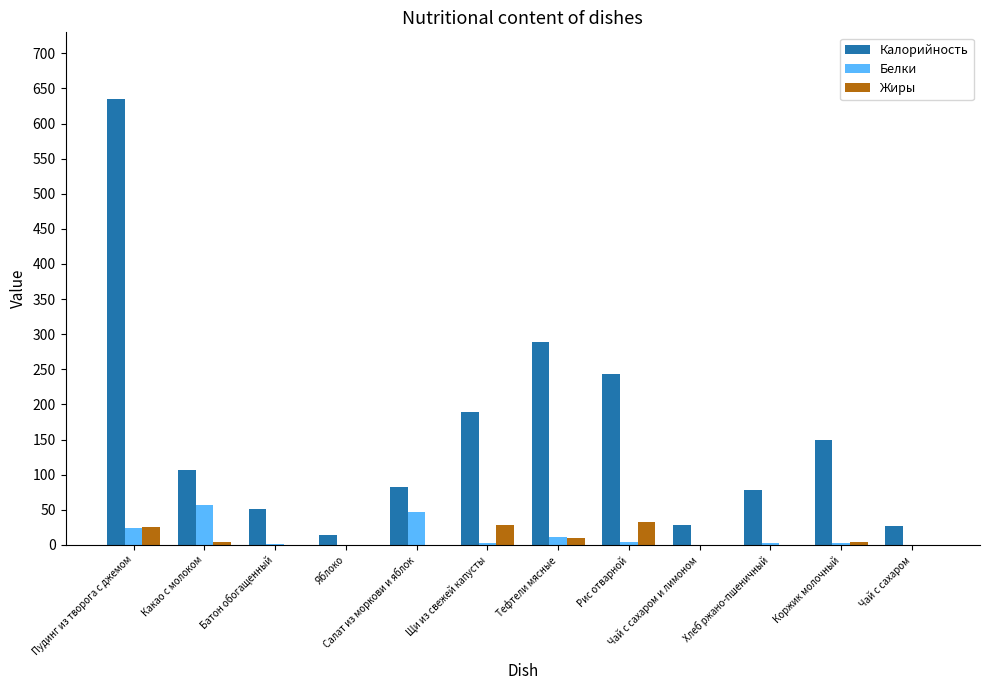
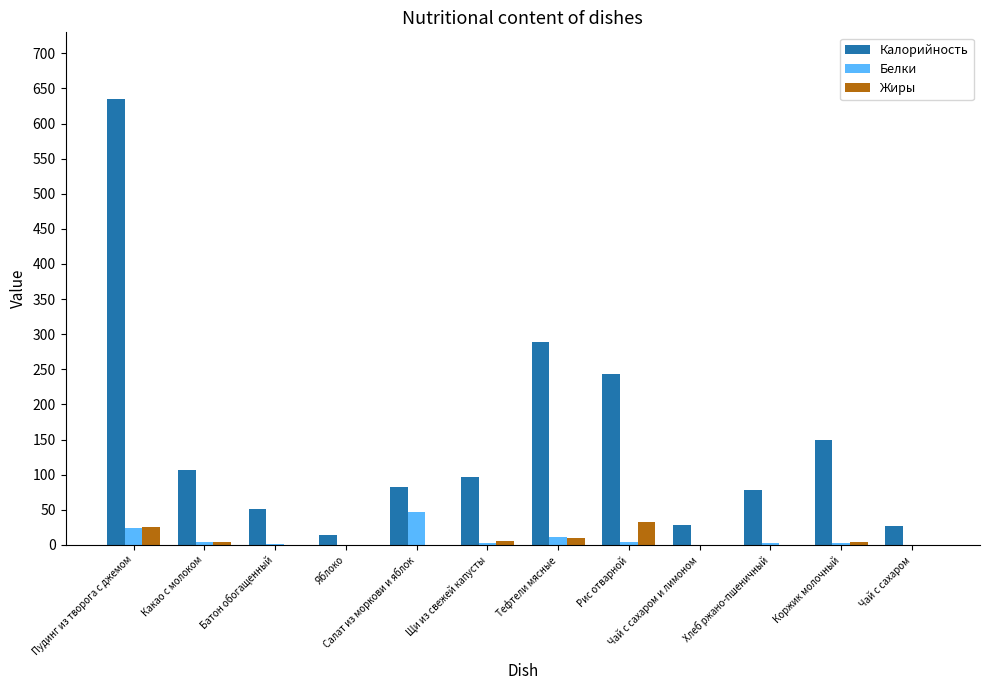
Белки, Какао с молоком: 60 -> 0
Калорийность, Щи из свежей капусты: 190 -> 100
Жиры, Щи из свежей капусты: 30 -> 10
